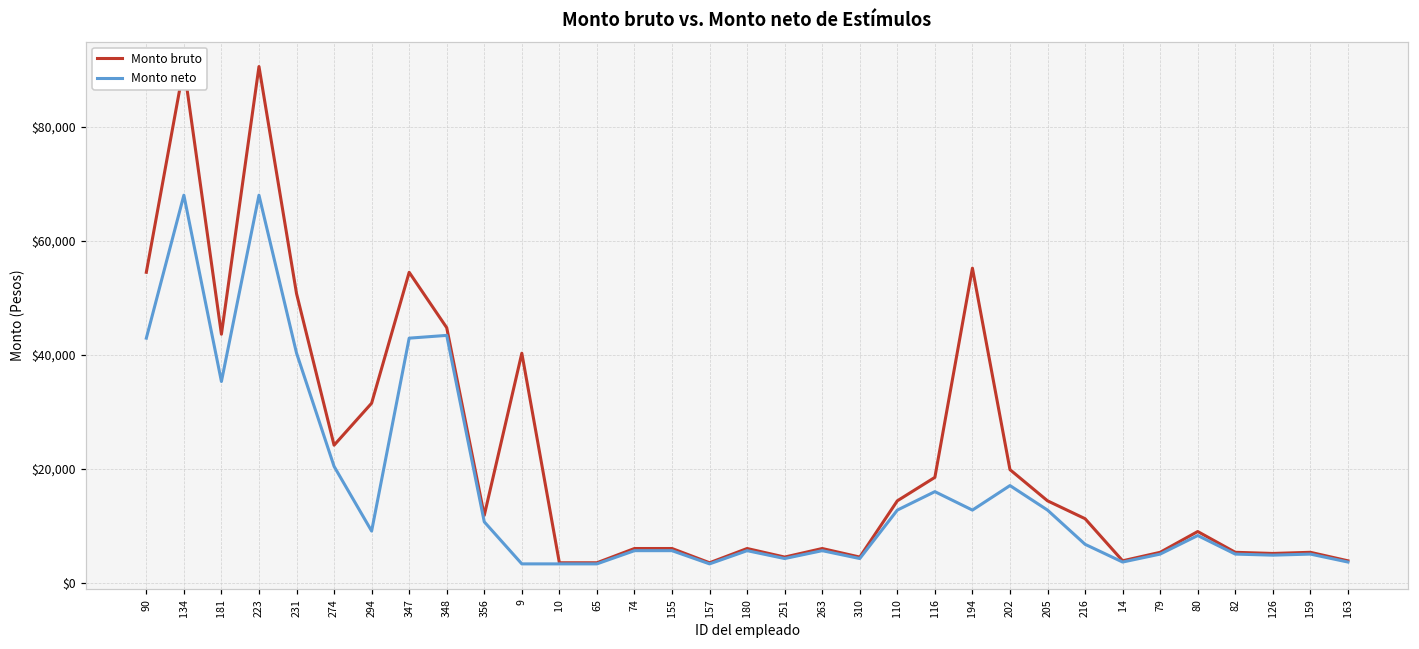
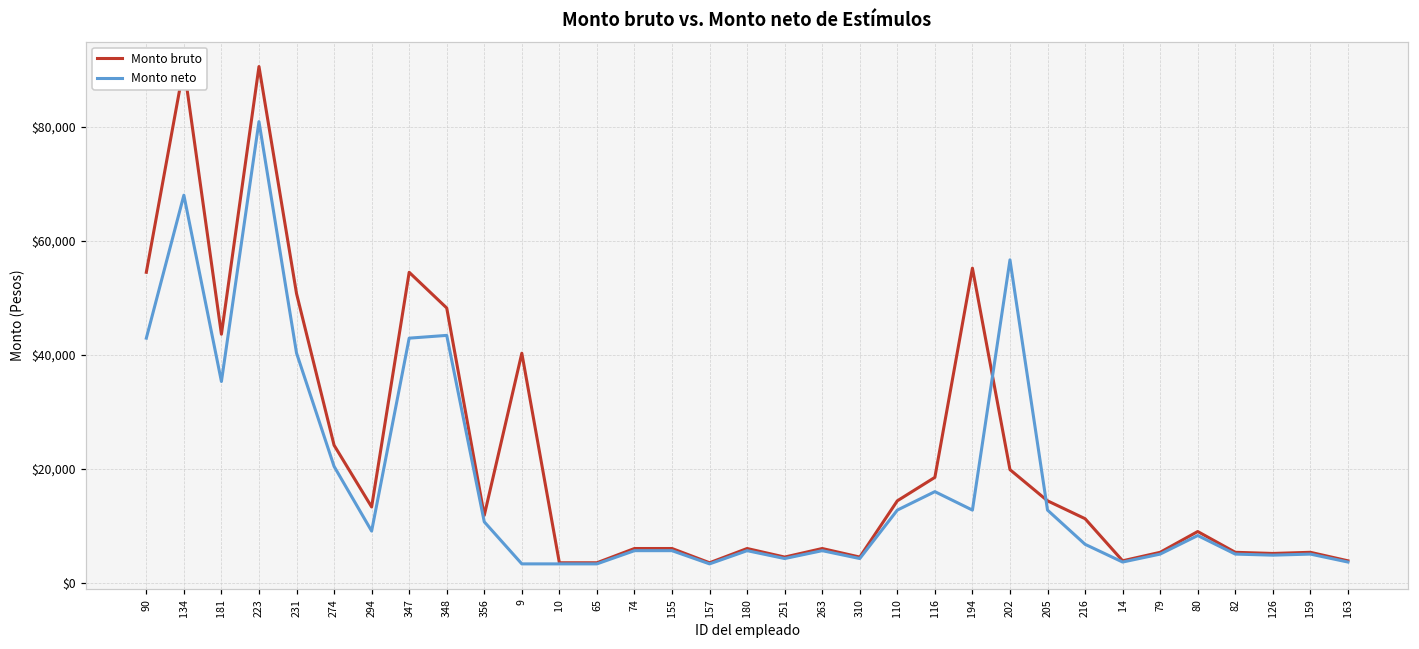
Monto neto, 223: $68,000 -> $81,000
Monto bruto, 294: $31,000 -> $13,000
Monto bruto, 348: $45,000 -> $48,000
Monto neto, 202: $17,000 -> $57,000
